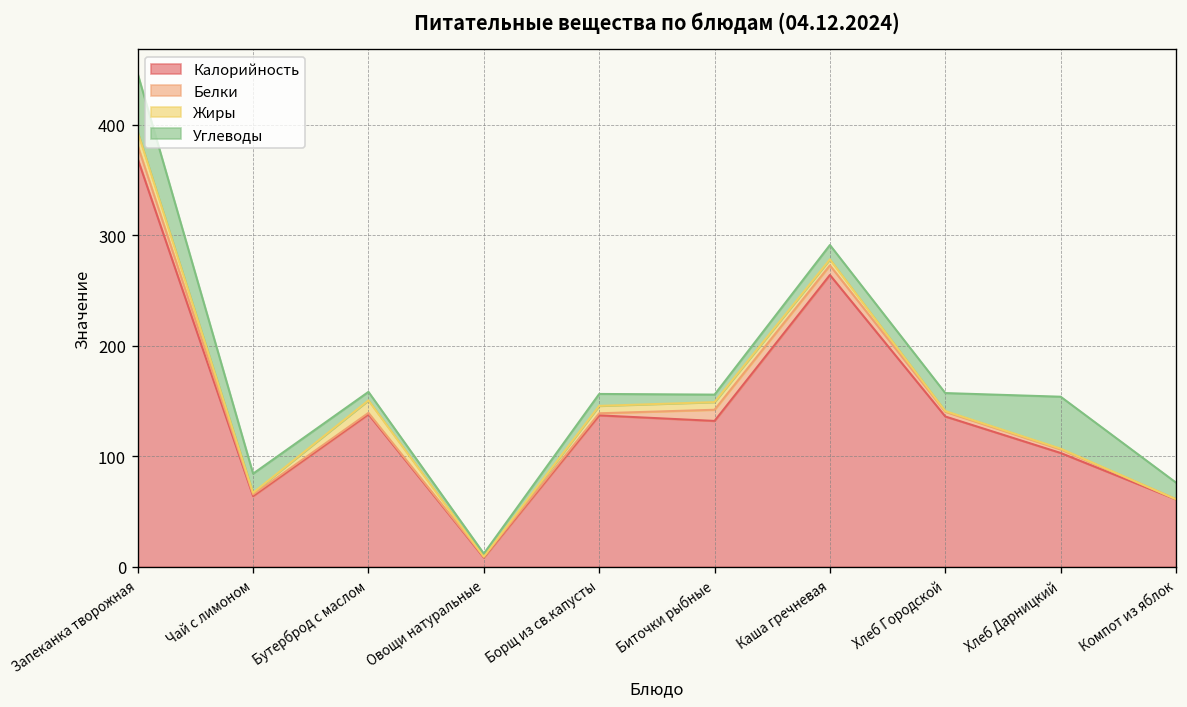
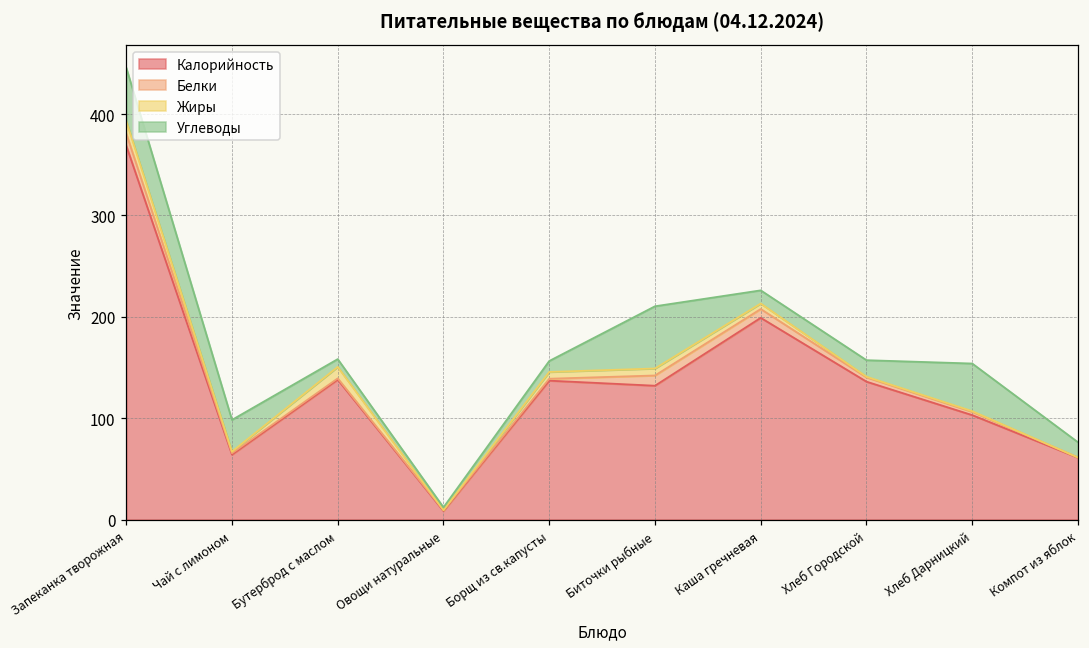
Углеводы, Чай с лимоном: 20 -> 30
Углеводы, Биточки рыбные: 10 -> 60
Калорийность, Каша гречневая: 260 -> 200
